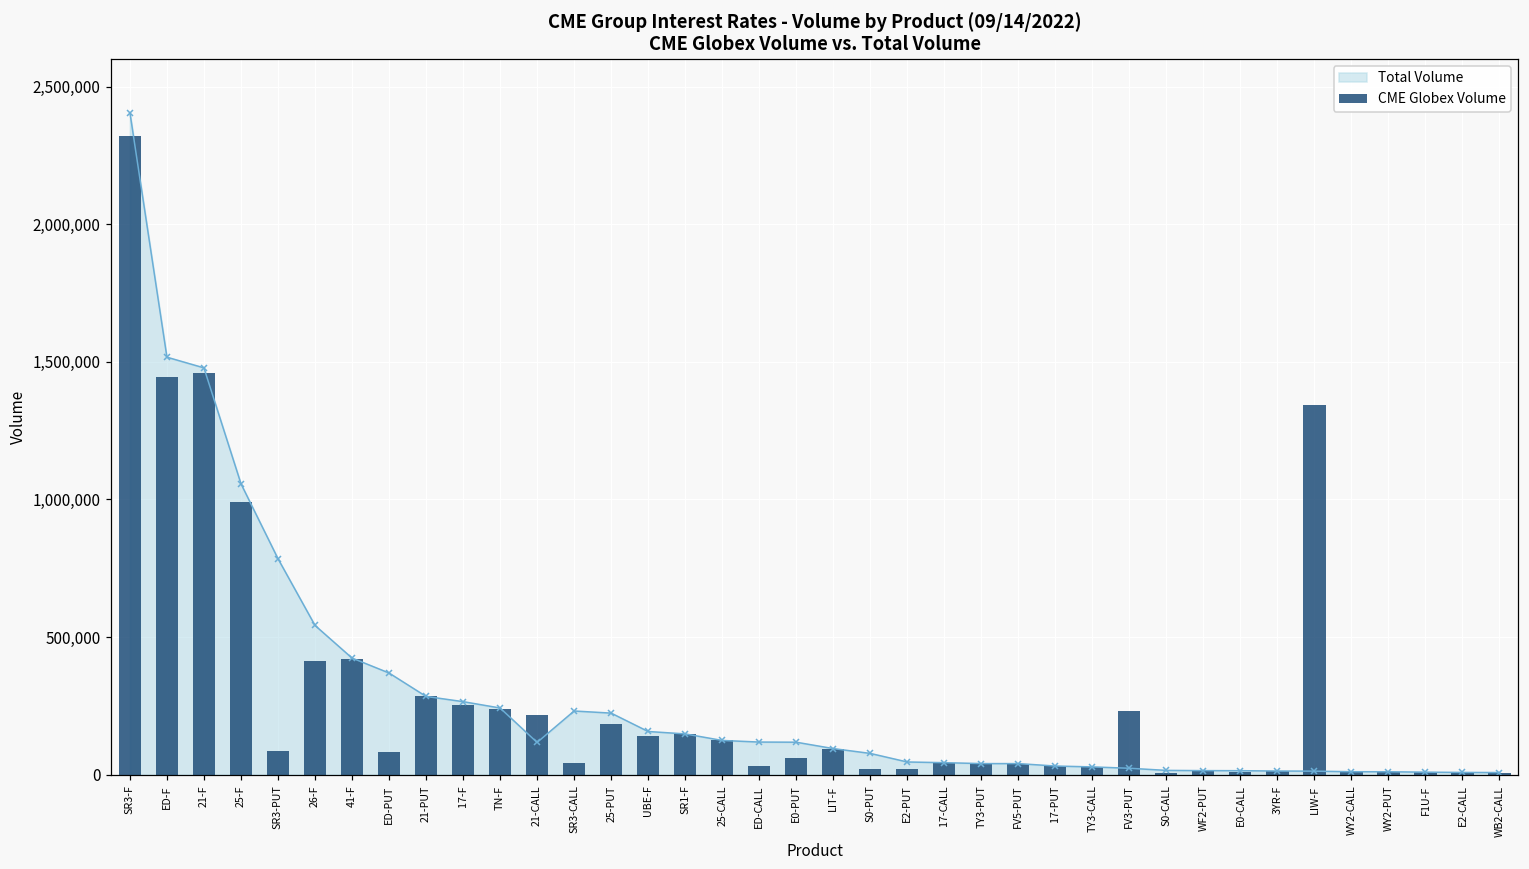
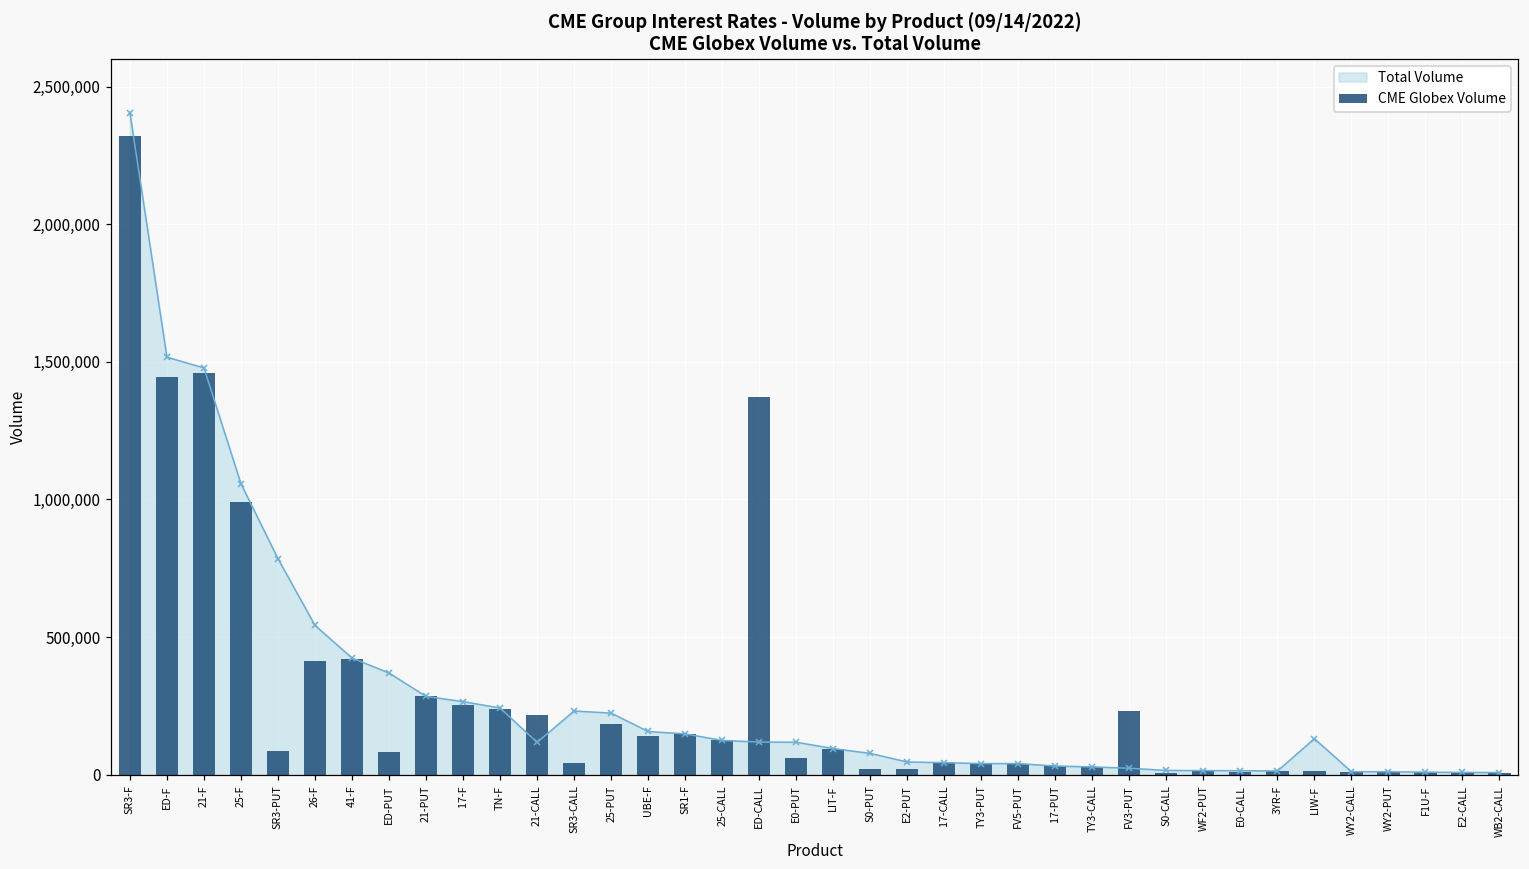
CME Globex Volume, ED-CALL: 30,000 -> 1,370,000
Total Volume, LIW-F: 10,000 -> 130,000
CME Globex Volume, LIW-F: 1,340,000 -> 10,000
